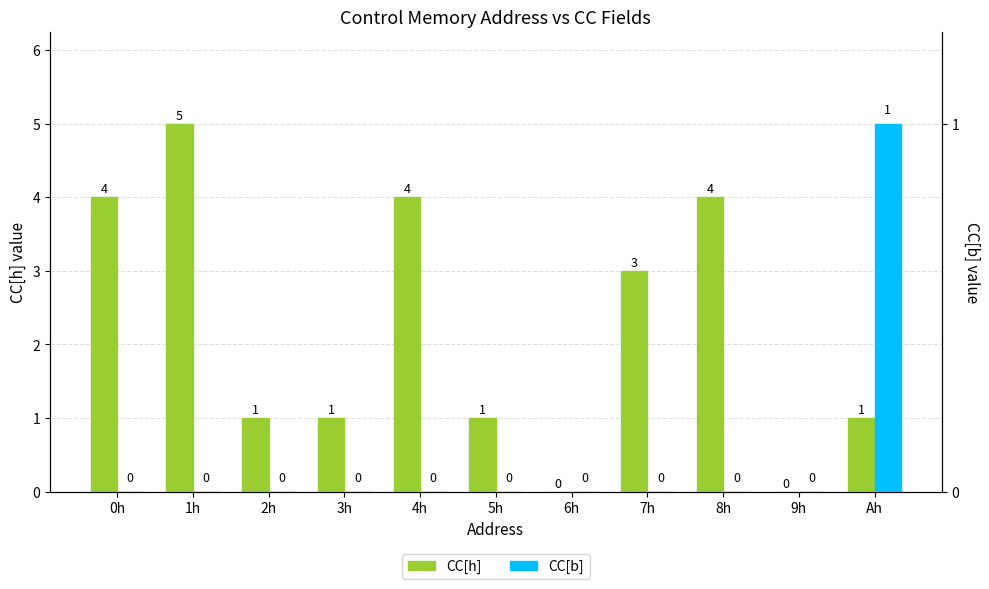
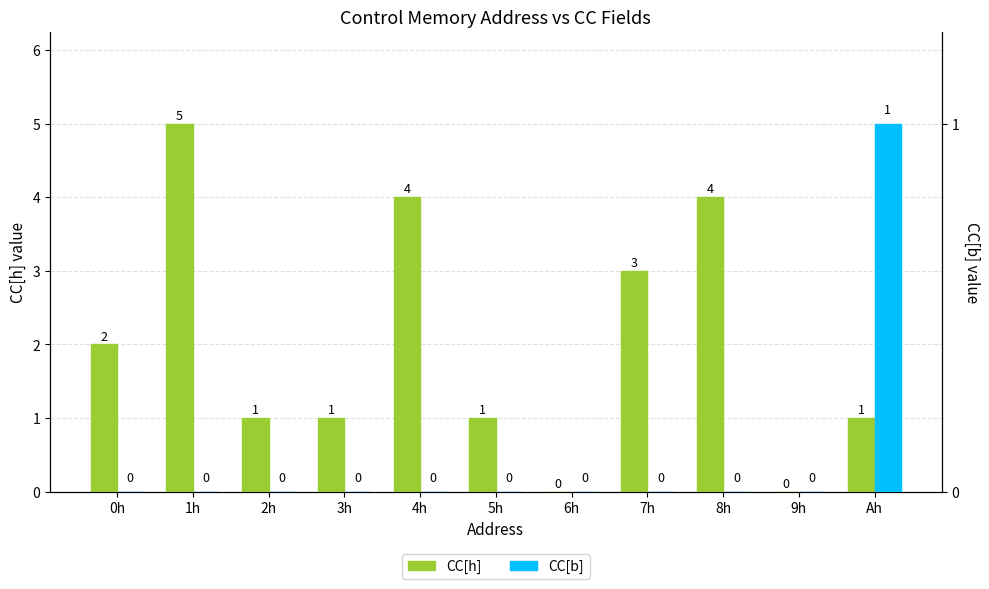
CC[h], 0h: 4 -> 2
